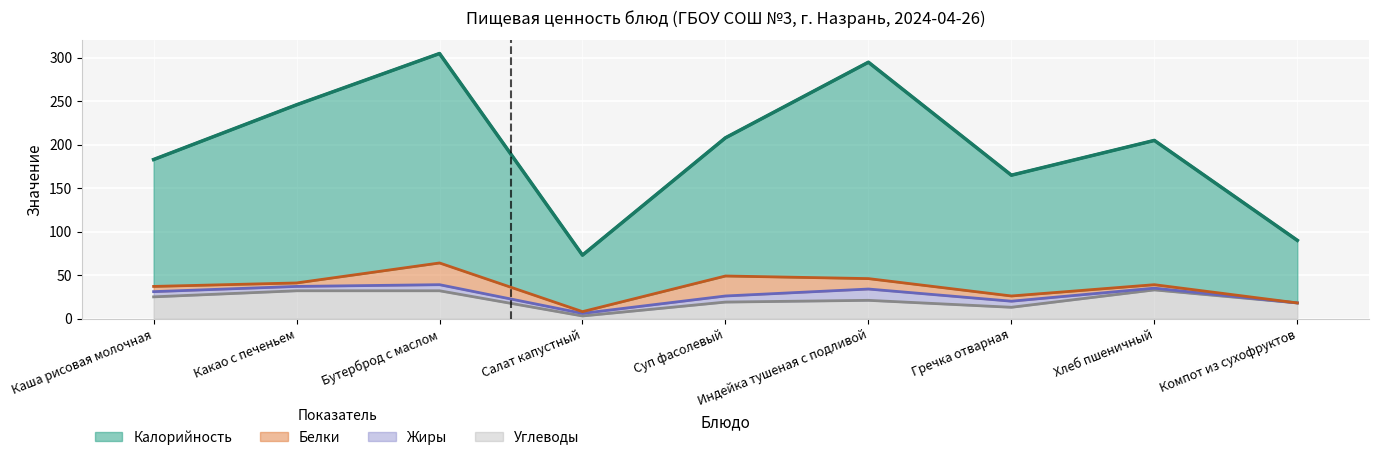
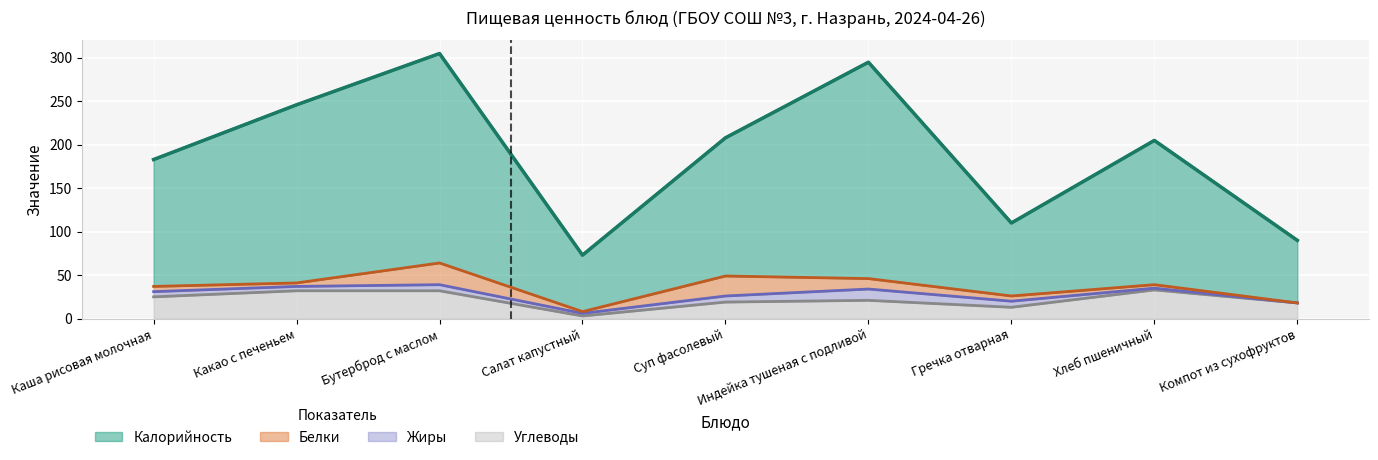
Калорийность, Гречка отварная: 140 -> 80
